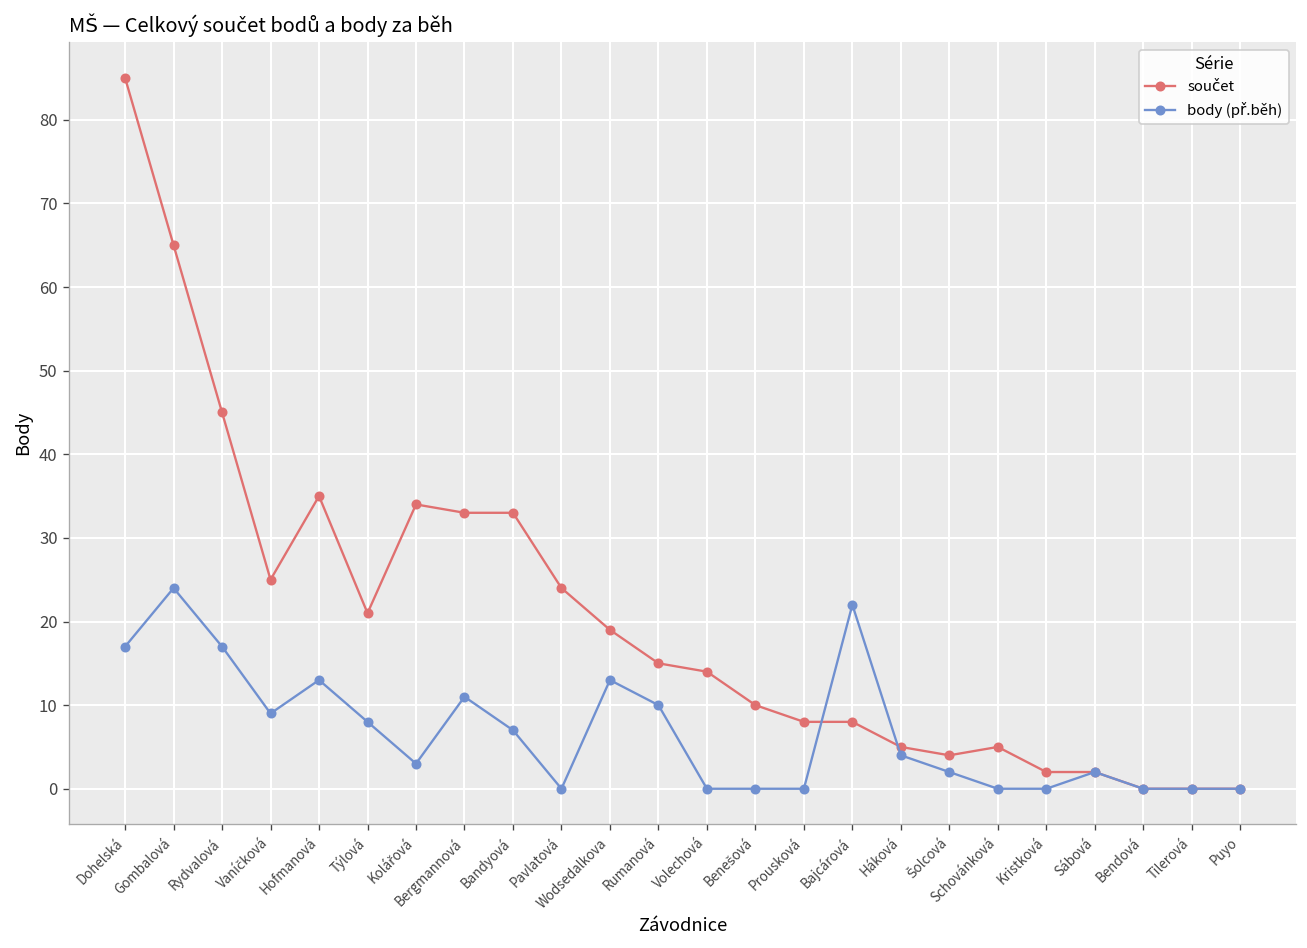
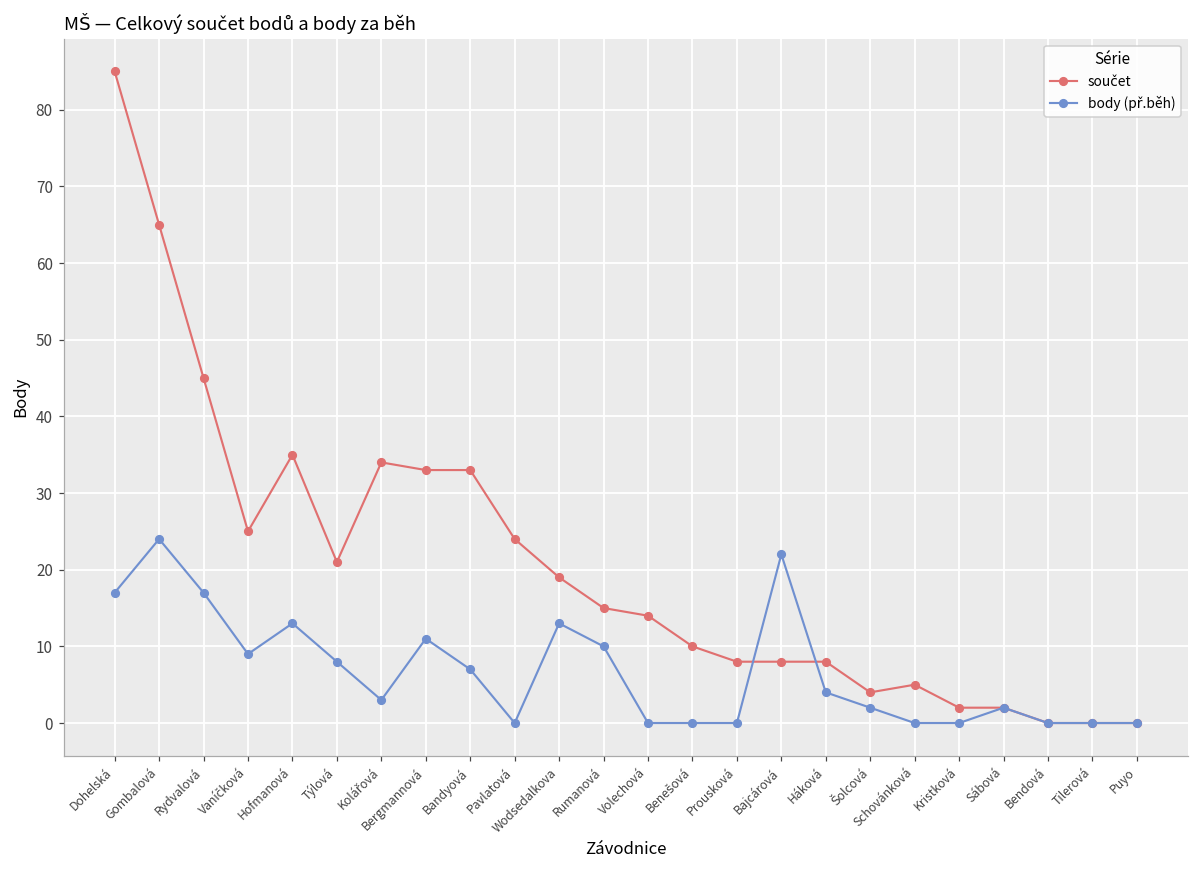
součet, Háková: 5 -> 8
